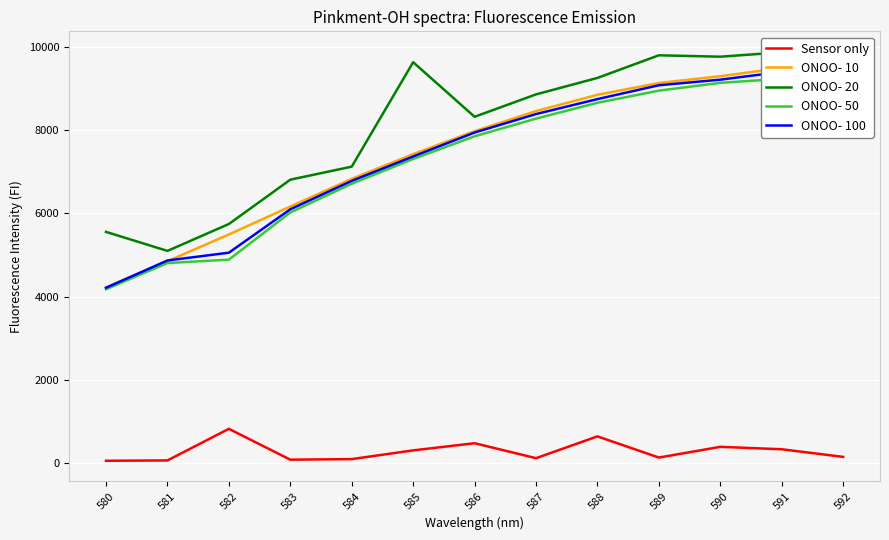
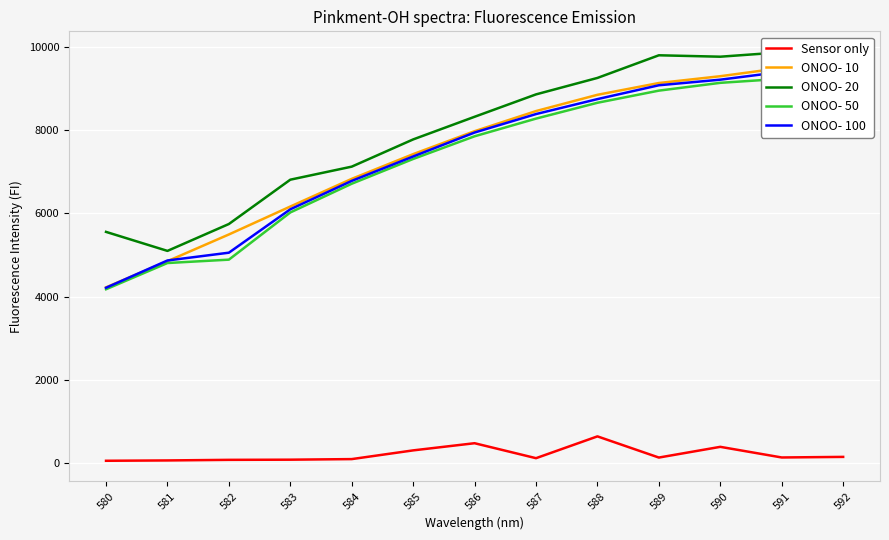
Sensor only, 582: 800 -> 100
ONOO- 20, 585: 9600 -> 7800
Sensor only, 591: 300 -> 100
